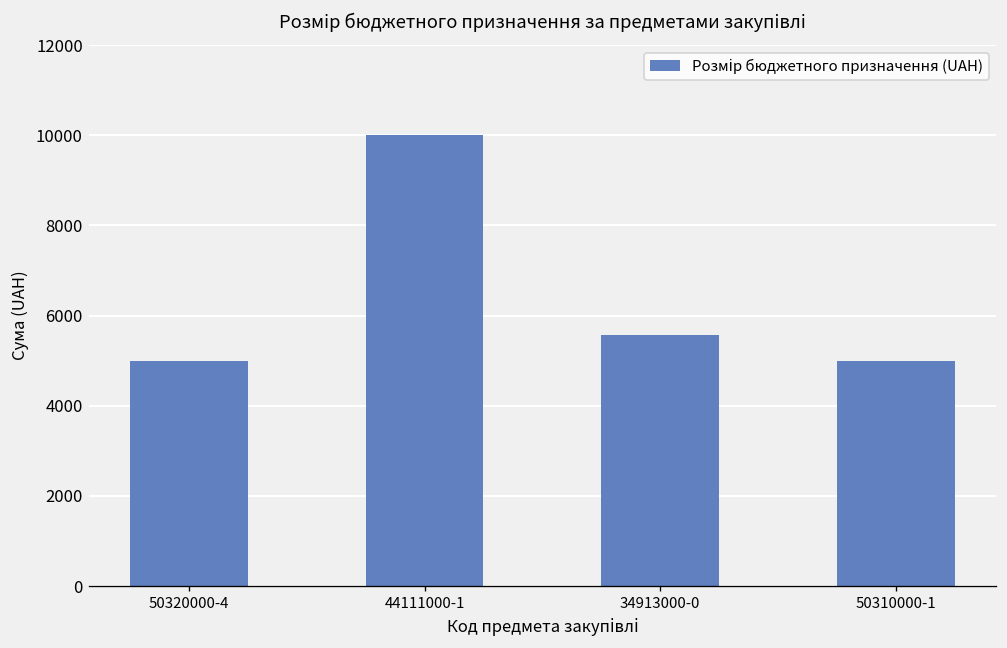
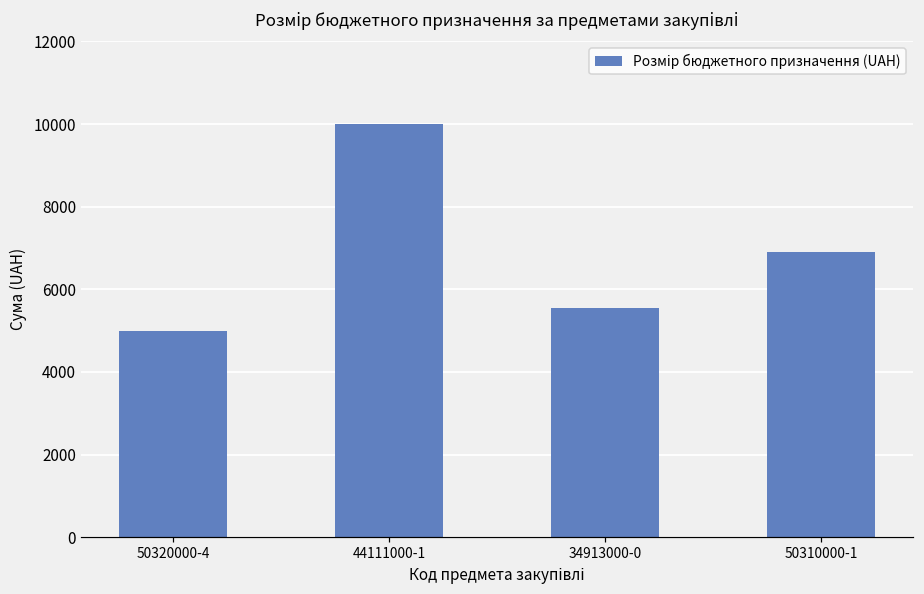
50310000-1: 5000 -> 6900
